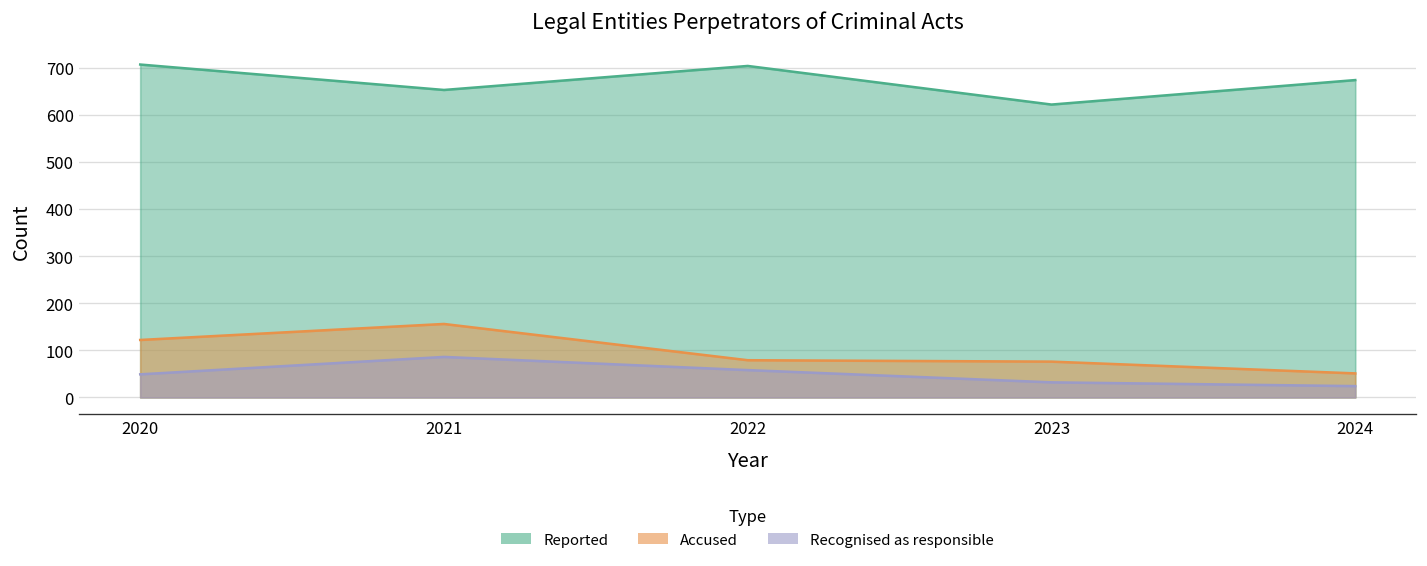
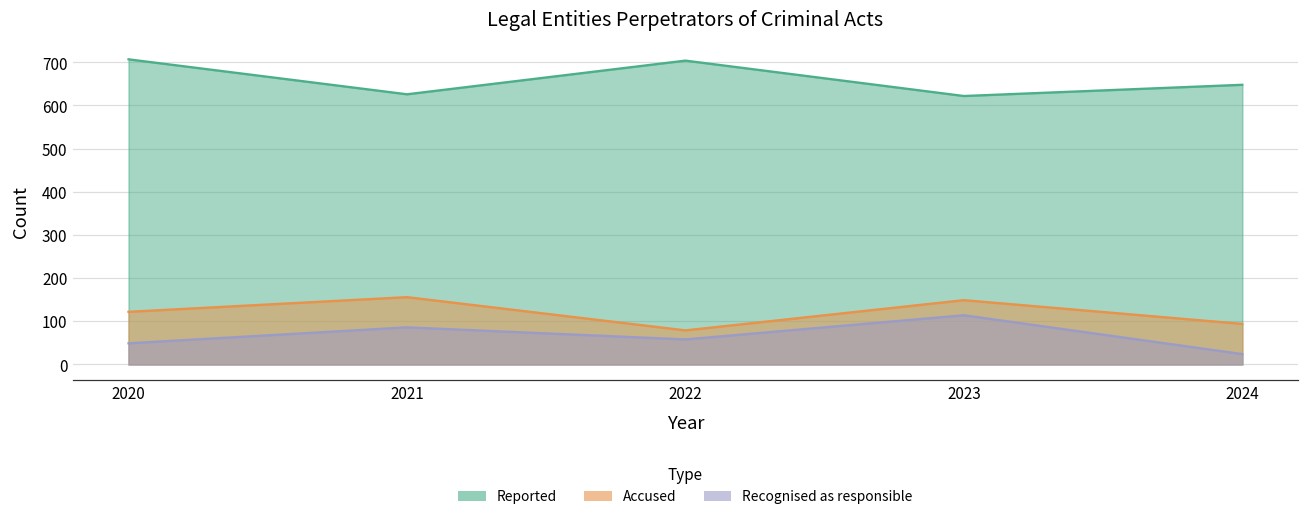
Reported, 2021: 650 -> 630
Accused, 2023: 80 -> 150
Recognised as responsible, 2023: 30 -> 110
Reported, 2024: 670 -> 650
Accused, 2024: 50 -> 90
